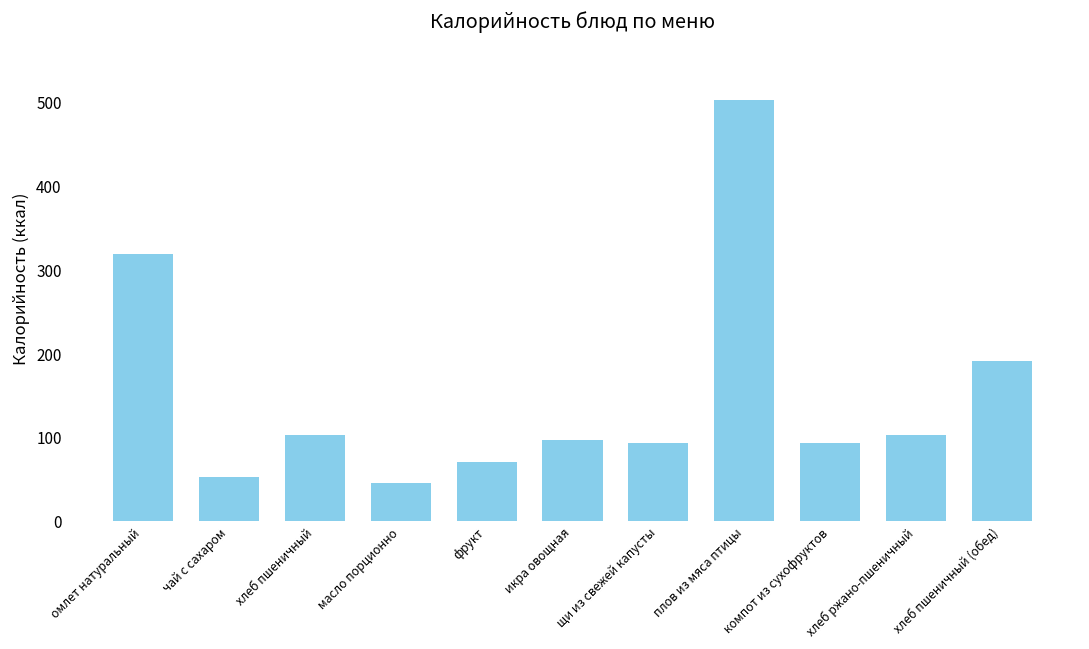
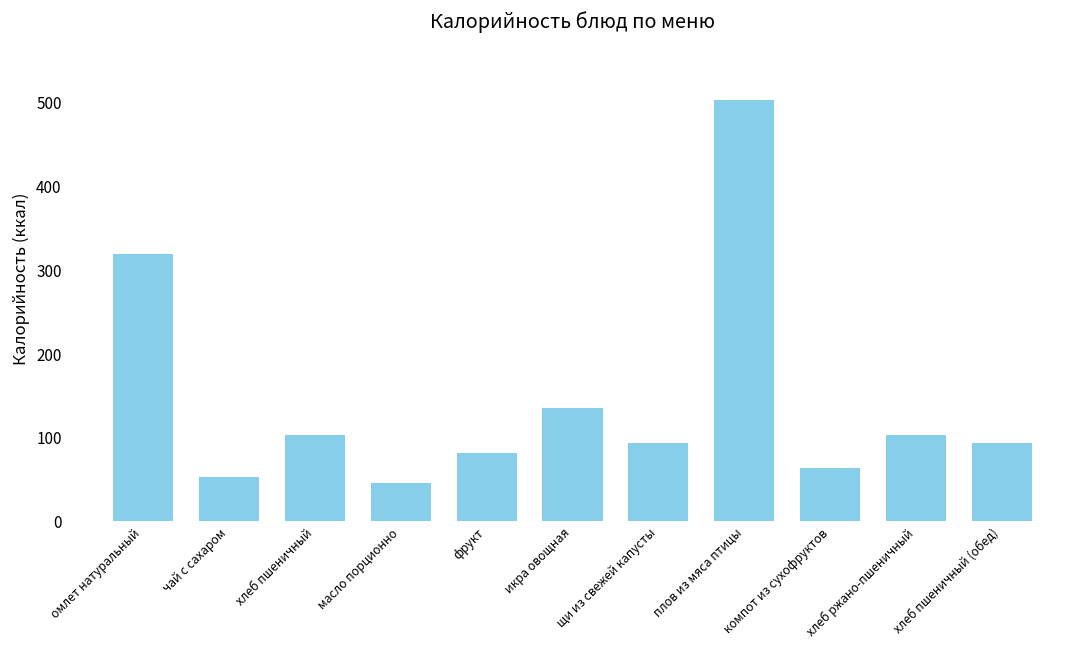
фрукт: 70 -> 80
икра овощная: 100 -> 140
компот из сухофруктов: 90 -> 60
хлеб пшеничный (обед): 190 -> 90
